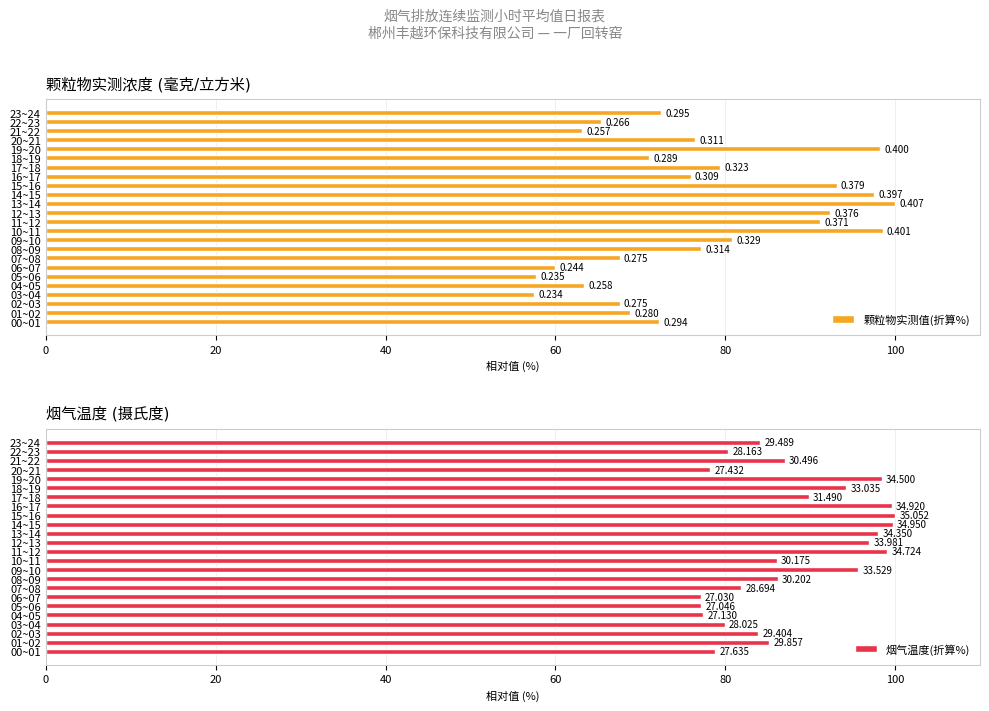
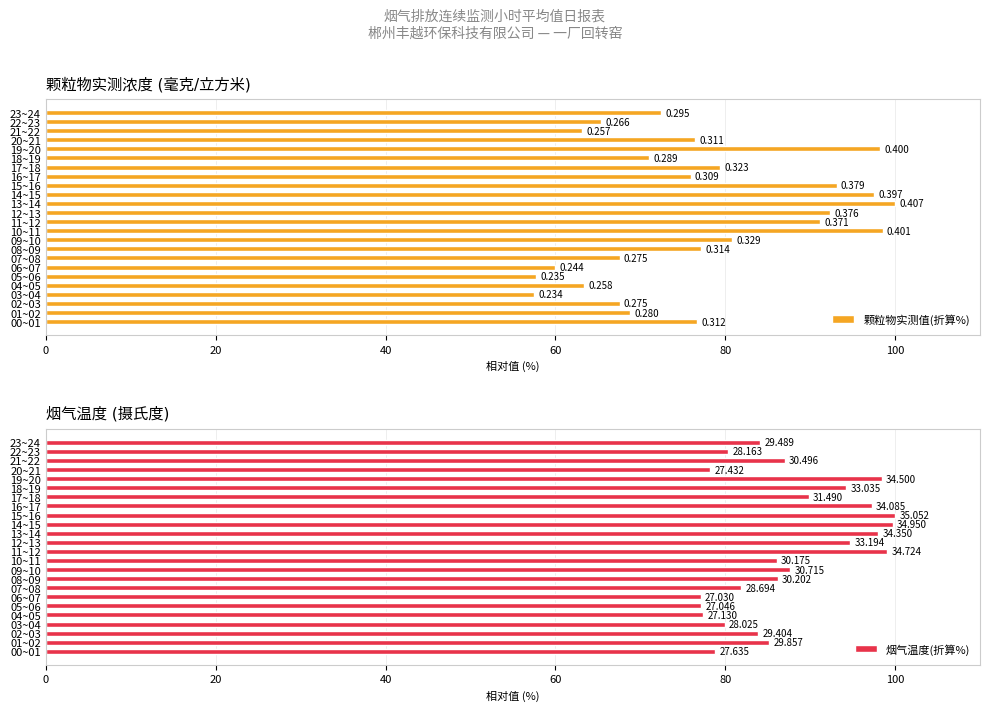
颗粒物实测浓度 (毫克/立方米), 00~01: 0.294 -> 0.312
烟气温度 (摄氏度), 16~17: 34.920 -> 34.085
烟气温度 (摄氏度), 12~13: 33.981 -> 33.194
烟气温度 (摄氏度), 09~10: 33.529 -> 30.715
